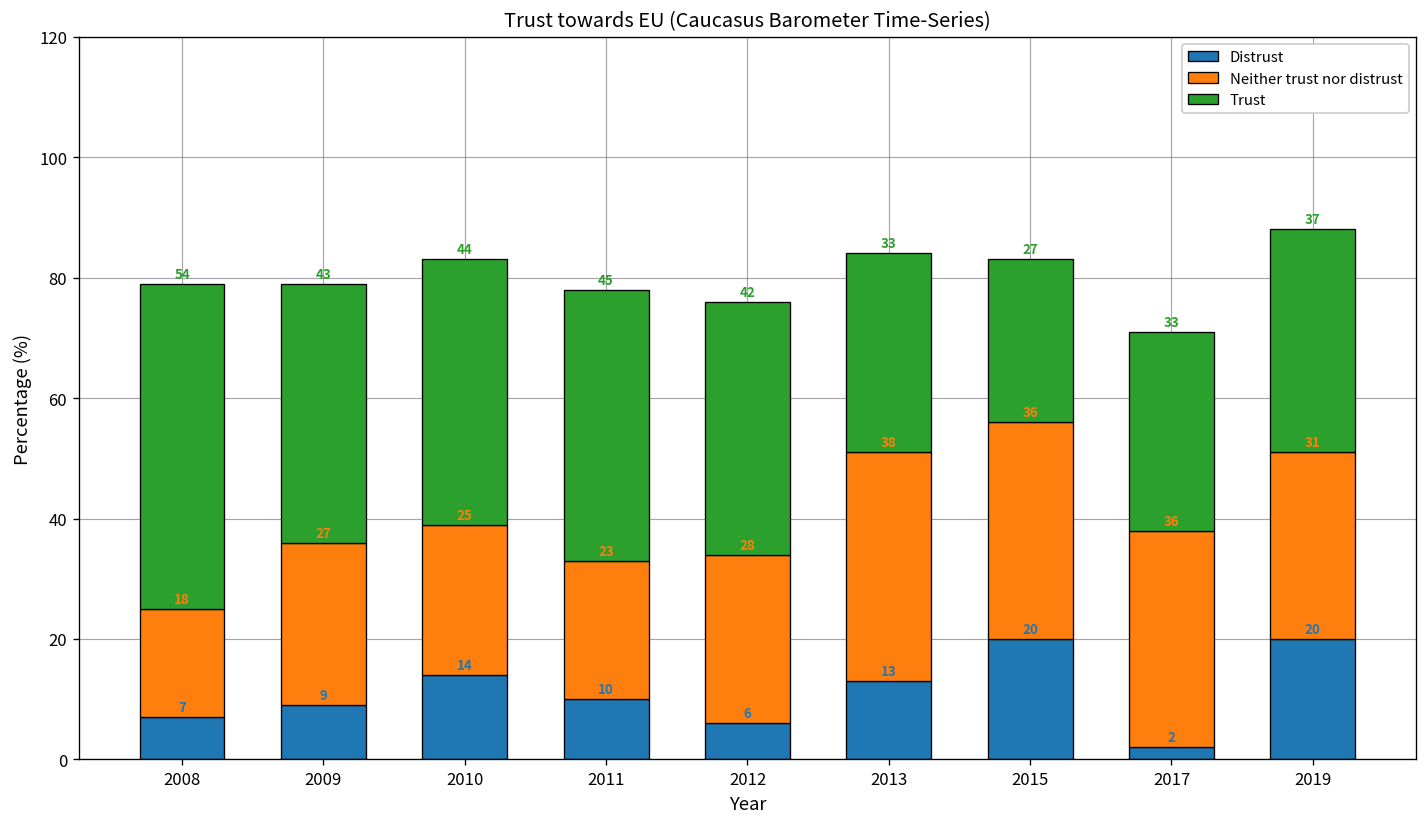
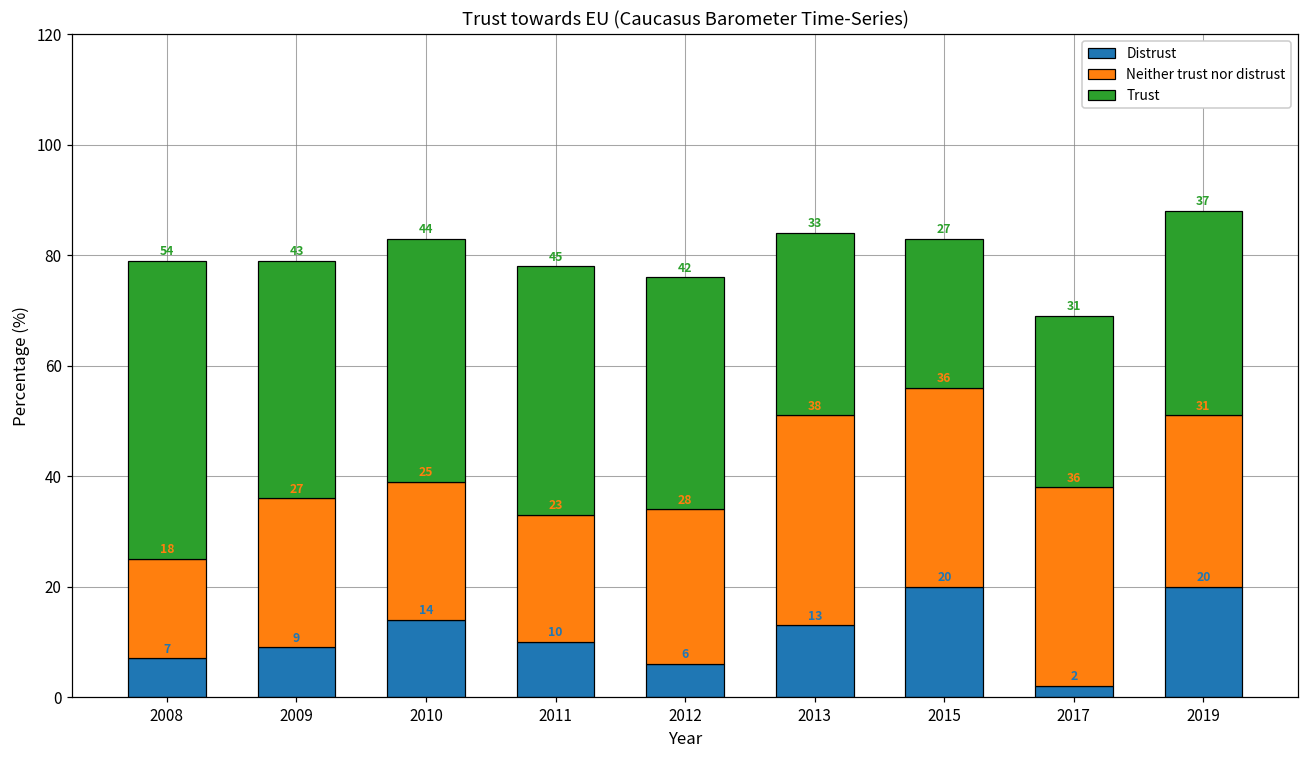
Trust, 2017: 33 -> 31
